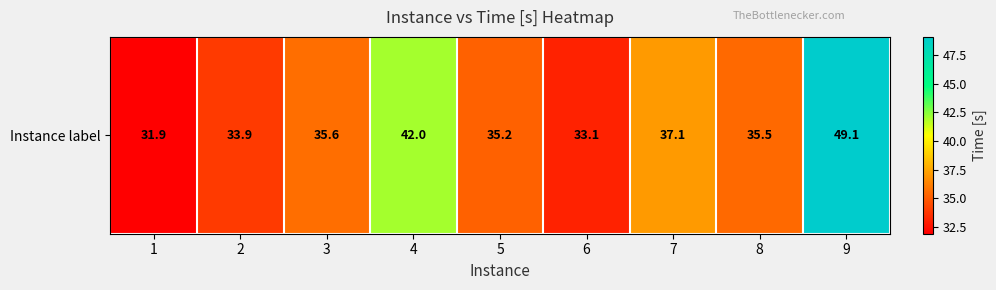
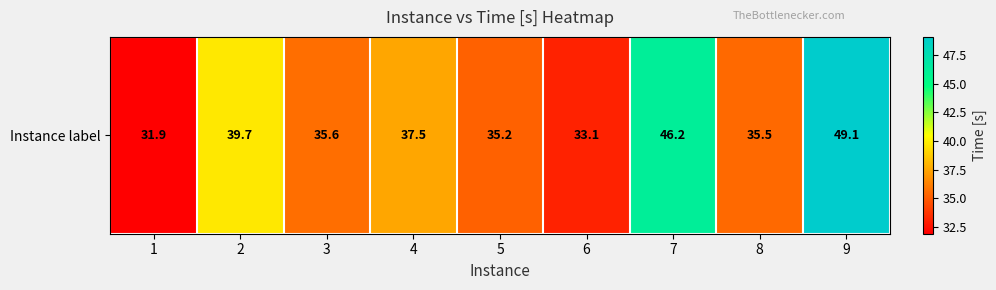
Instance label, 2: 33.9 -> 39.7
Instance label, 4: 42.0 -> 37.5
Instance label, 7: 37.1 -> 46.2
